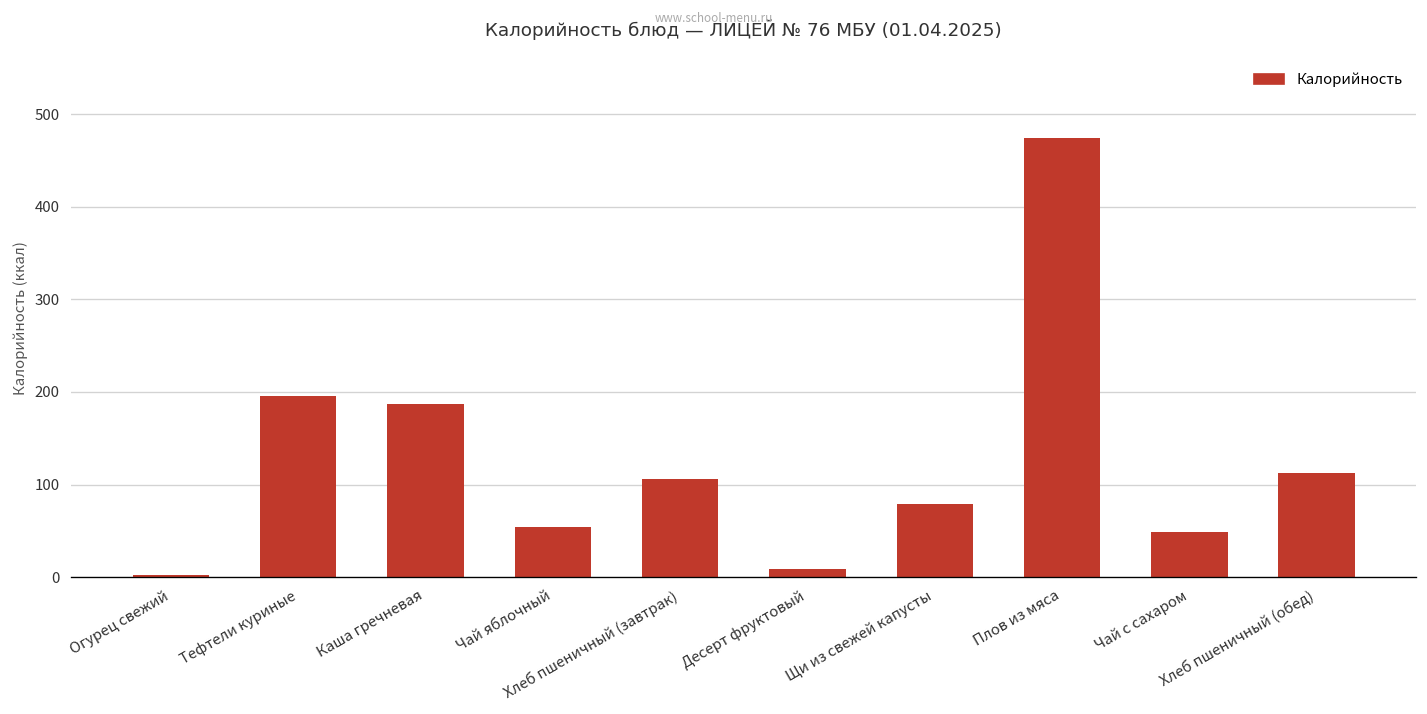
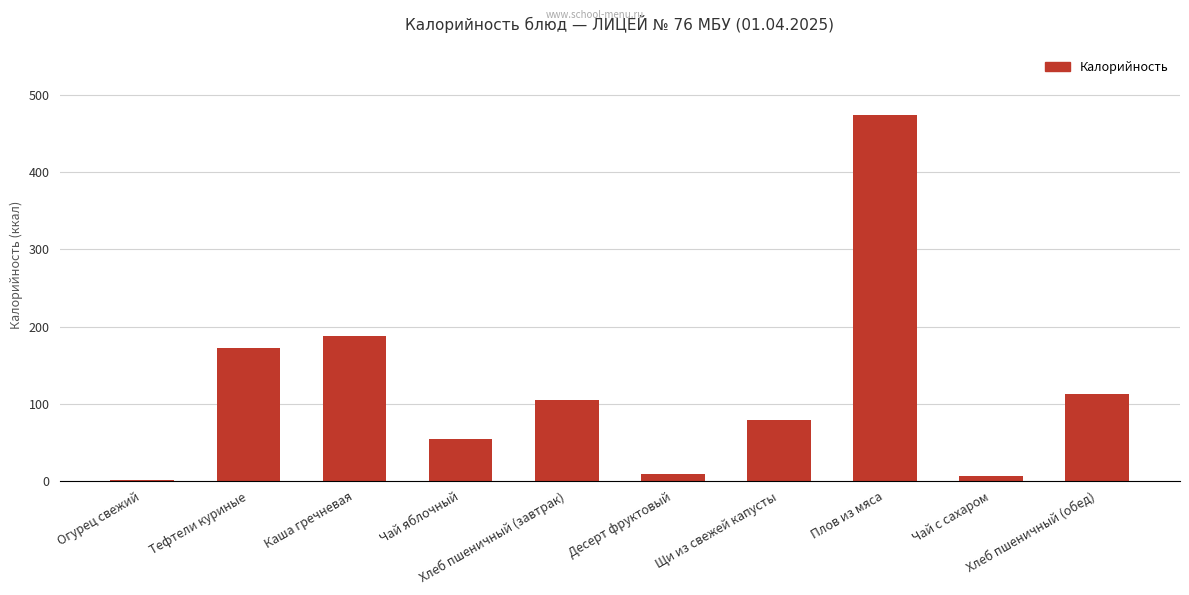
Тефтели куриные: 200 -> 170
Чай с сахаром: 50 -> 10
